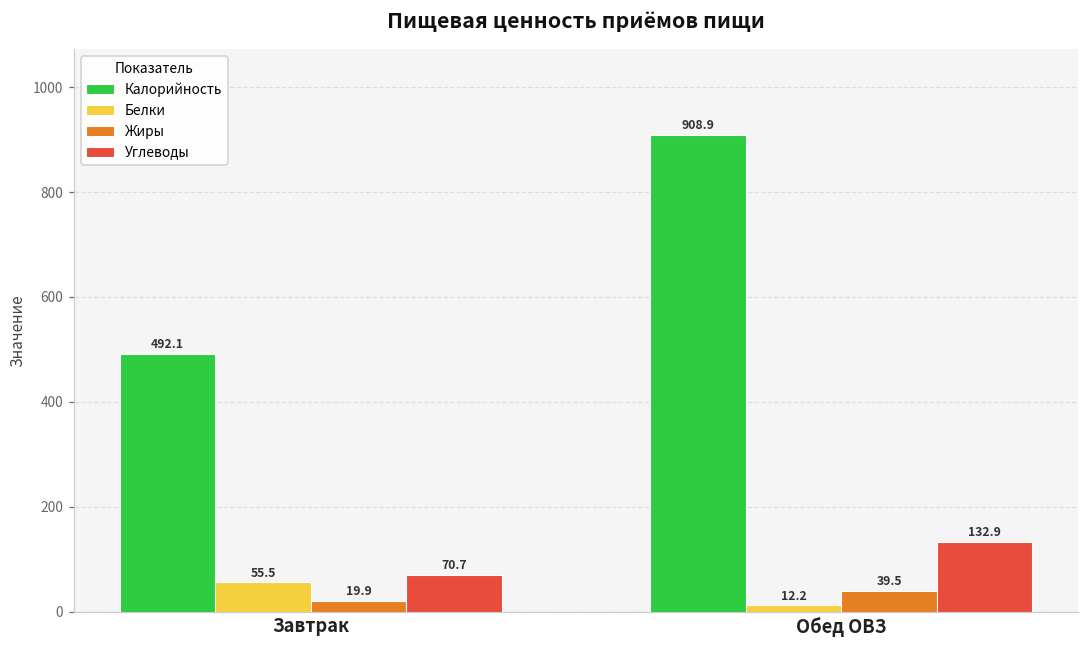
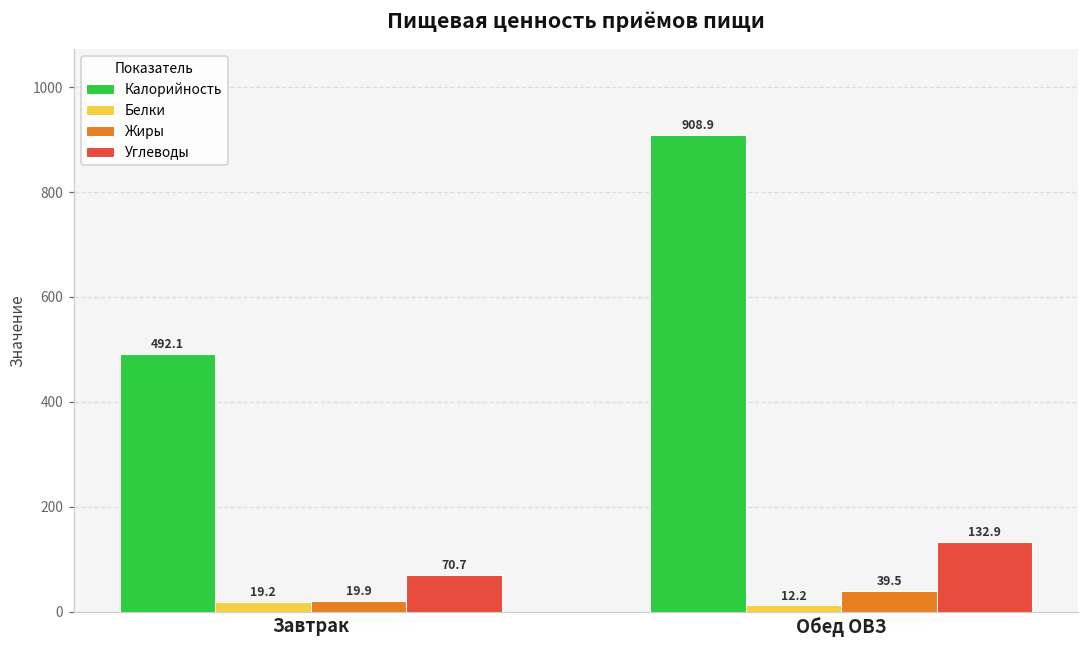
Белки, Завтрак: 55.5 -> 19.2
